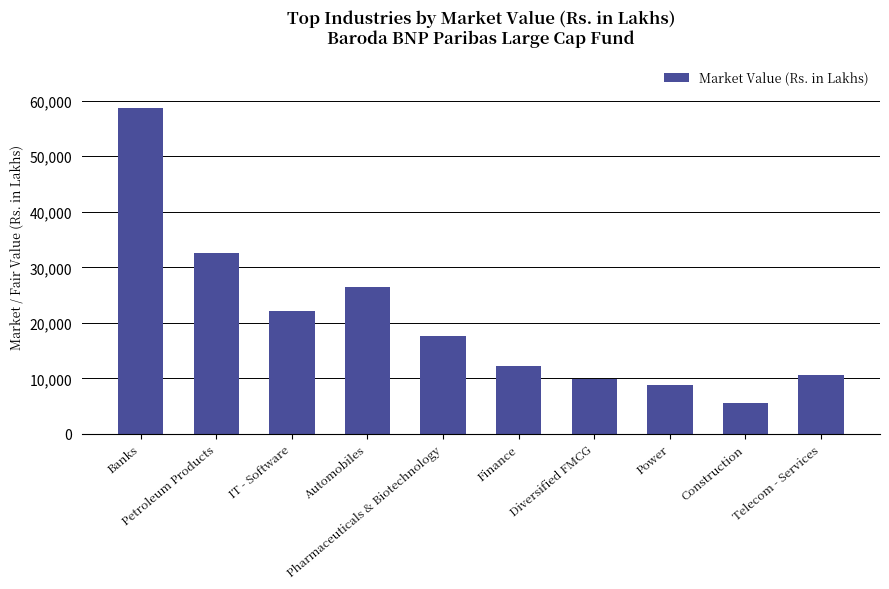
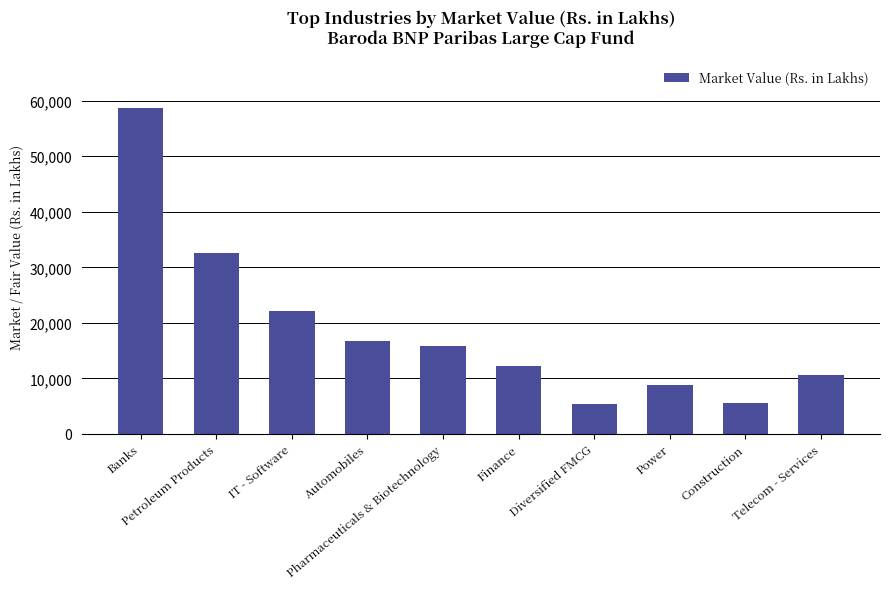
Automobiles: 26,000 -> 17,000
Pharmaceuticals & Biotechnology: 18,000 -> 16,000
Diversified FMCG: 10,000 -> 5,000
